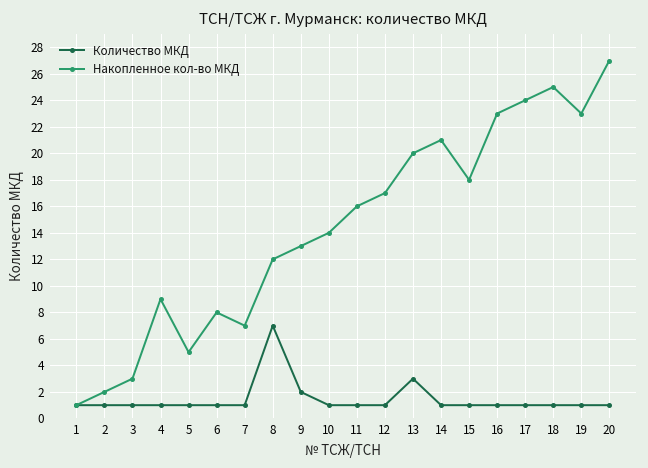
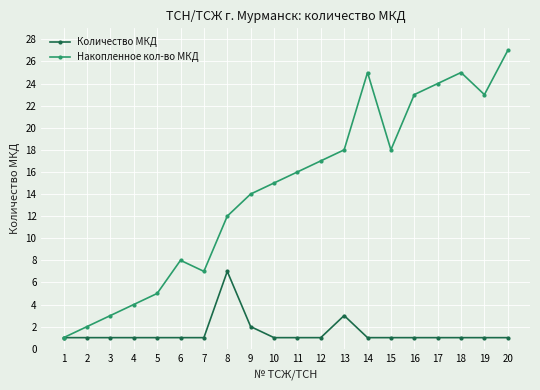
Накопленное кол-во МКД, 4: 9 -> 4
Накопленное кол-во МКД, 9: 13 -> 14
Накопленное кол-во МКД, 10: 14 -> 15
Накопленное кол-во МКД, 13: 20 -> 18
Накопленное кол-во МКД, 14: 21 -> 25
